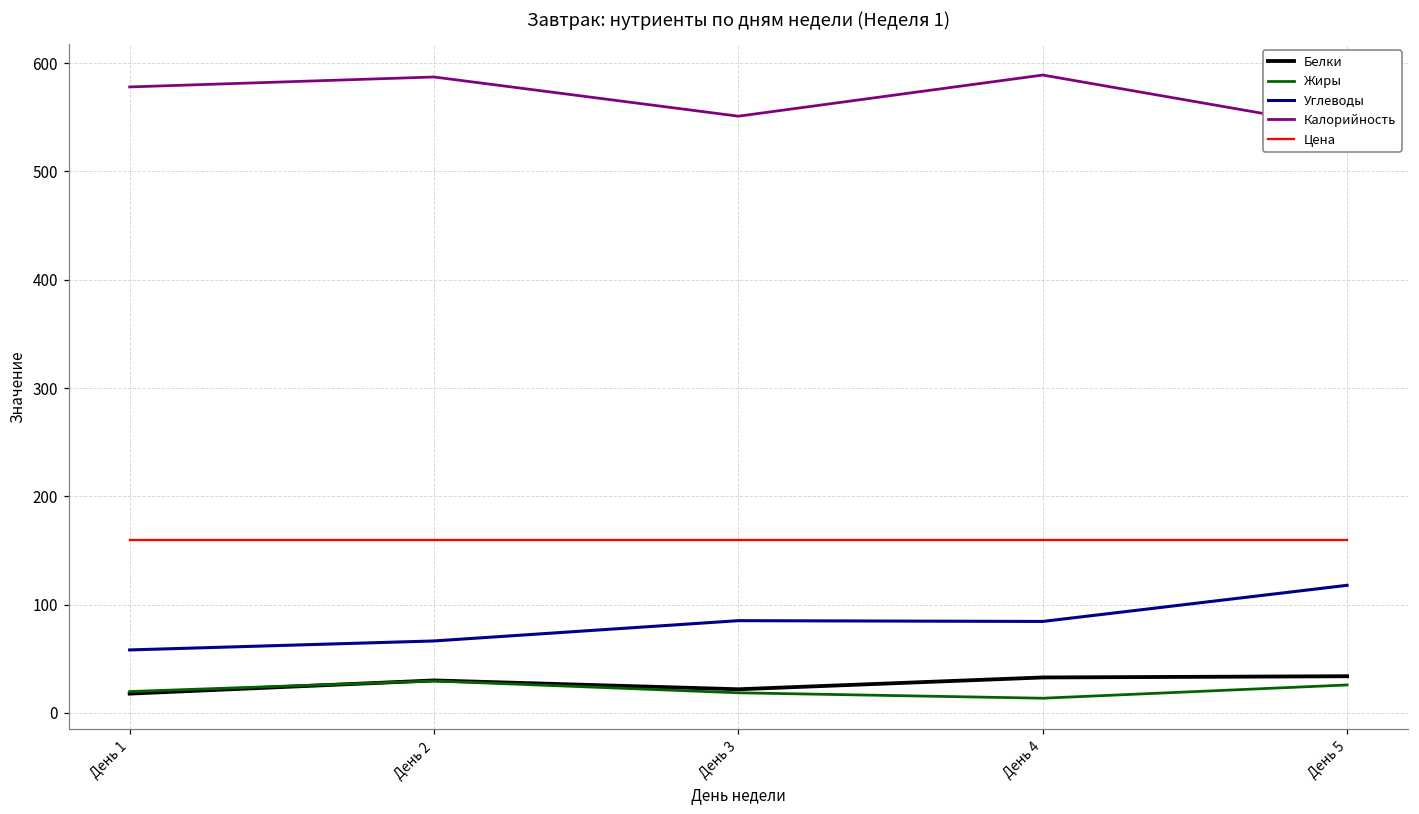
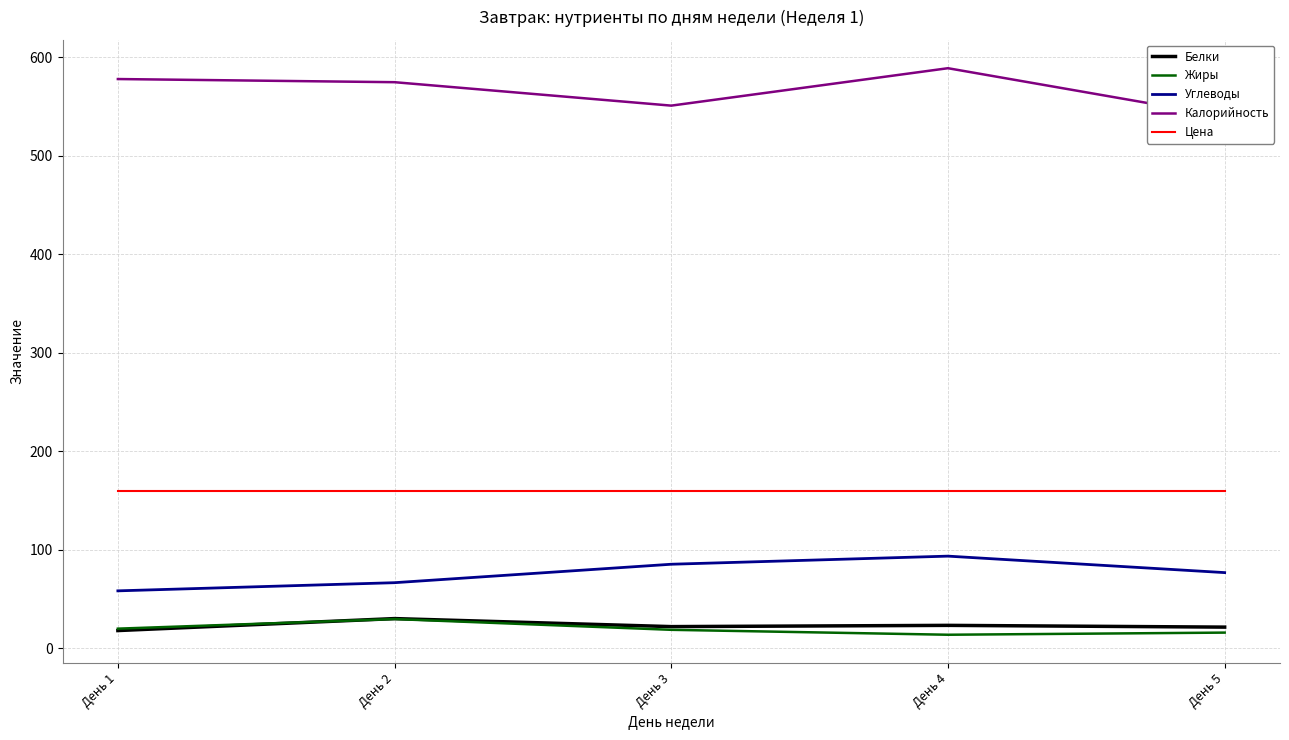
Калорийность, День 2: 590 -> 570
Белки, День 4: 30 -> 20
Углеводы, День 4: 80 -> 90
Белки, День 5: 30 -> 20
Жиры, День 5: 30 -> 20
Углеводы, День 5: 120 -> 80
